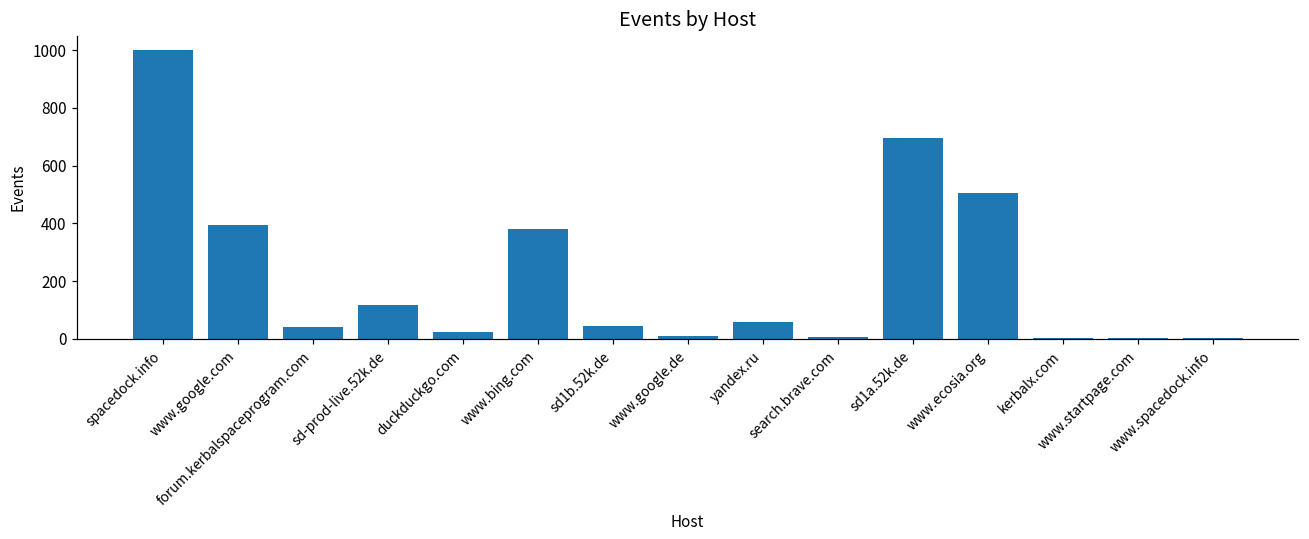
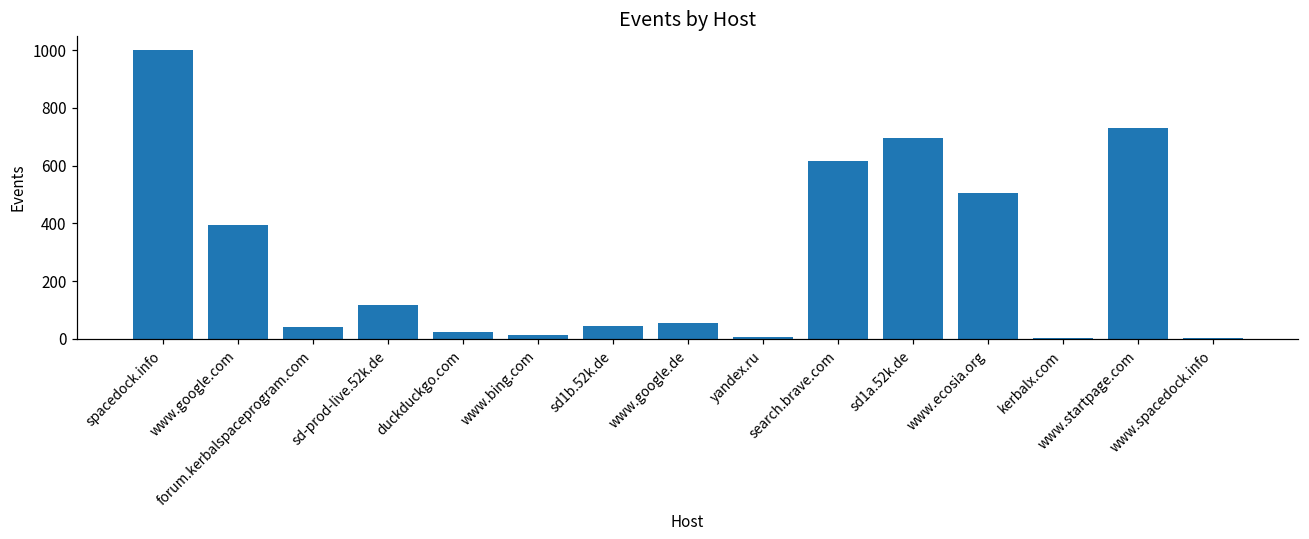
www.bing.com: 380 -> 10
www.google.de: 10 -> 60
yandex.ru: 60 -> 10
search.brave.com: 10 -> 620
www.startpage.com: 0 -> 730
